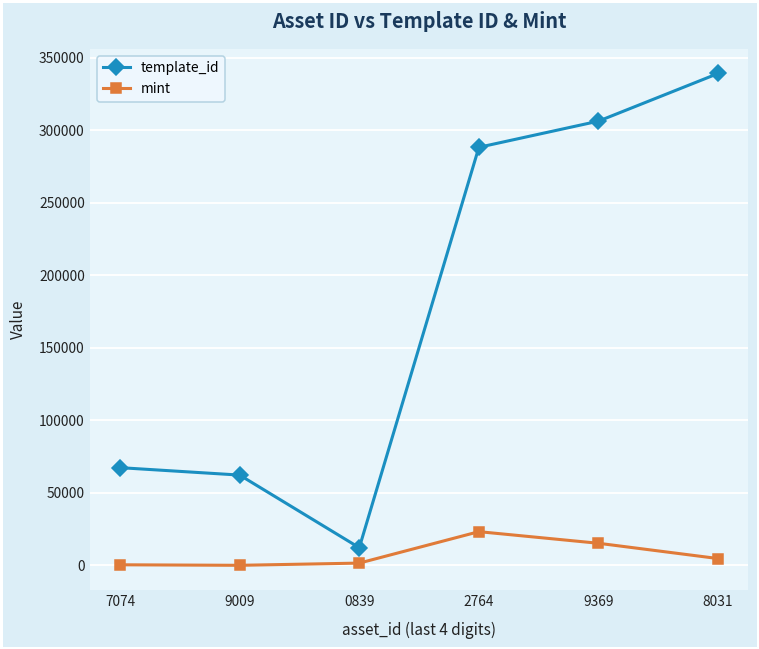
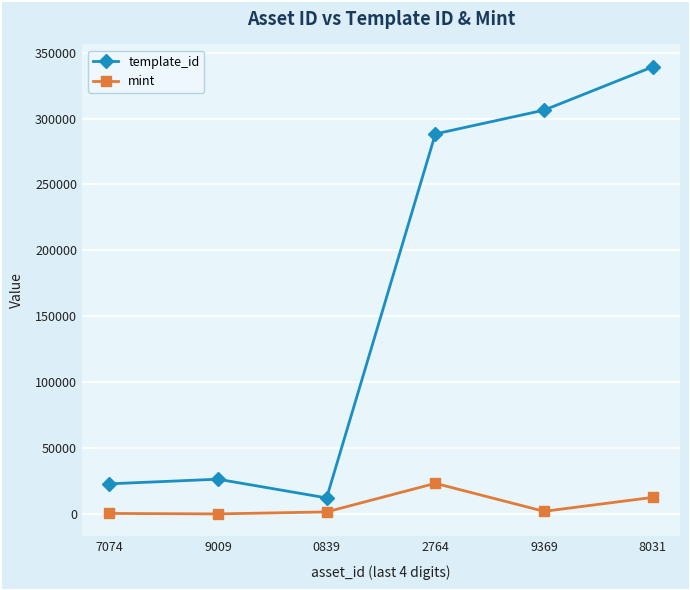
template_id, 7074: 67000 -> 23000
template_id, 9009: 62000 -> 26000
mint, 9369: 15000 -> 2000
mint, 8031: 5000 -> 13000
